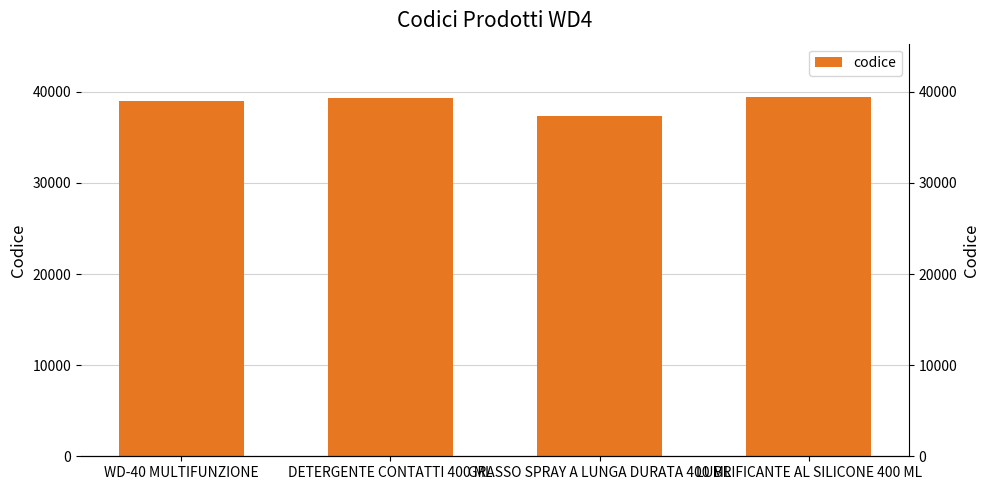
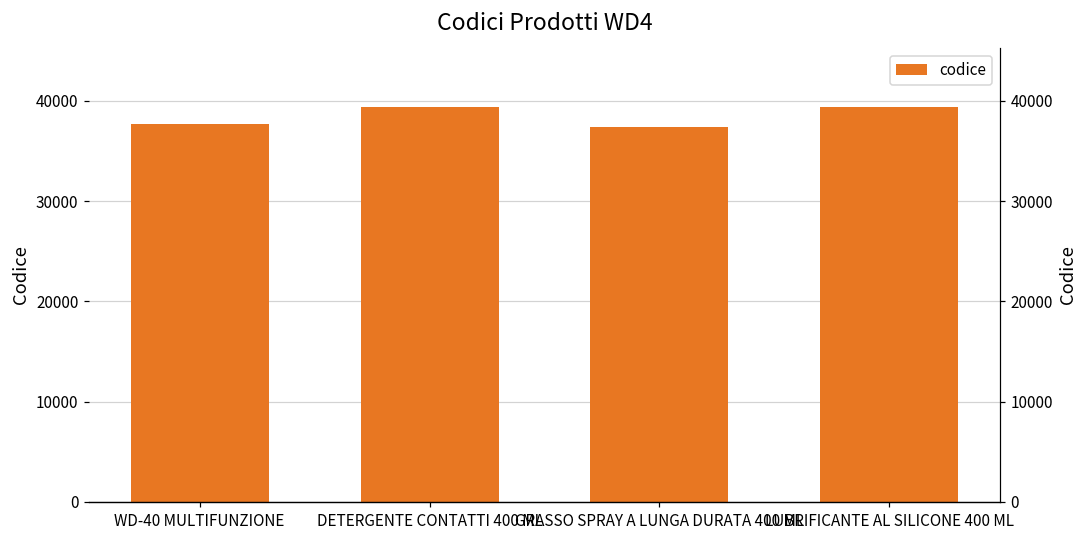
WD-40 MULTIFUNZIONE: 39000 -> 38000
